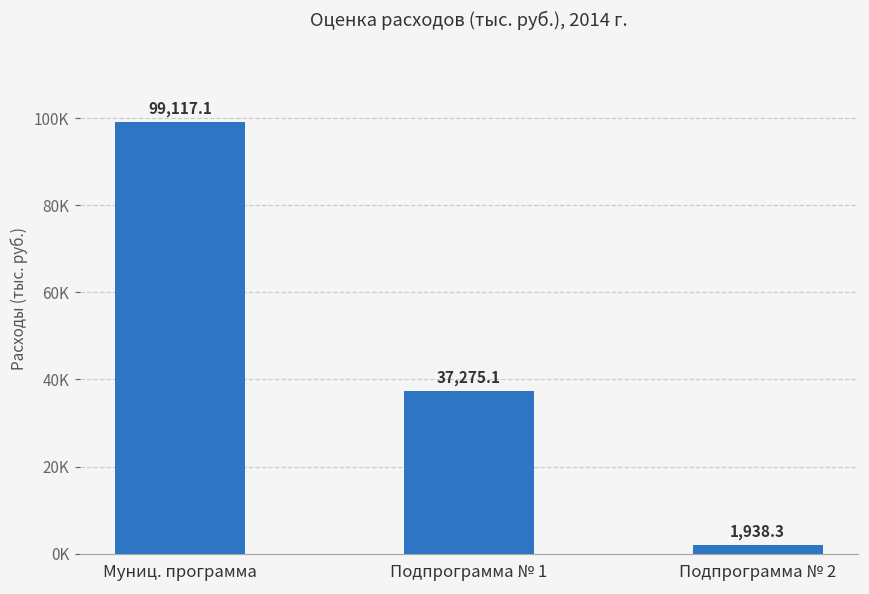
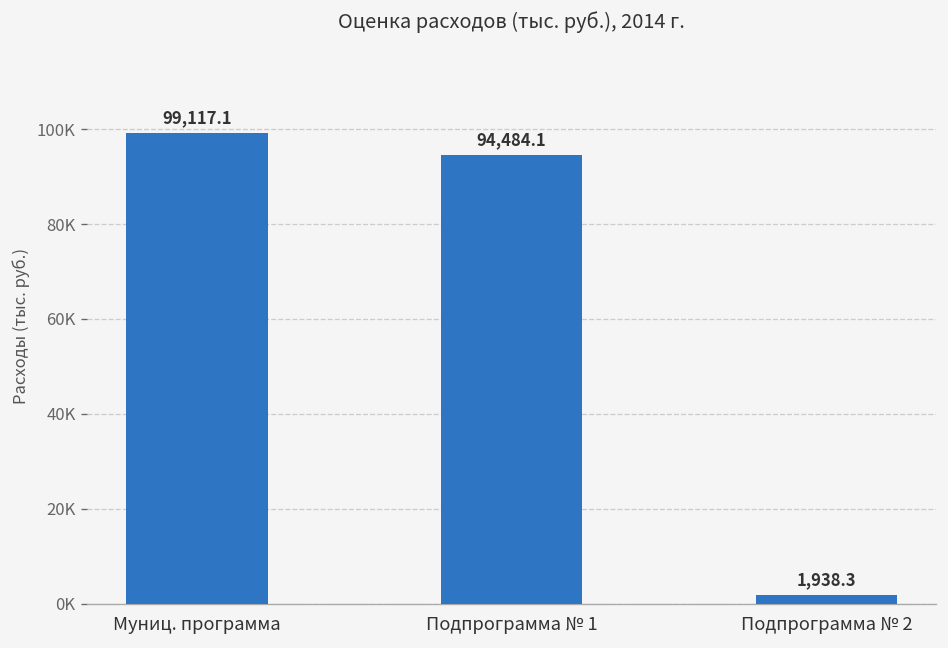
Подпрограмма № 1: 37,275.1 -> 94,484.1
